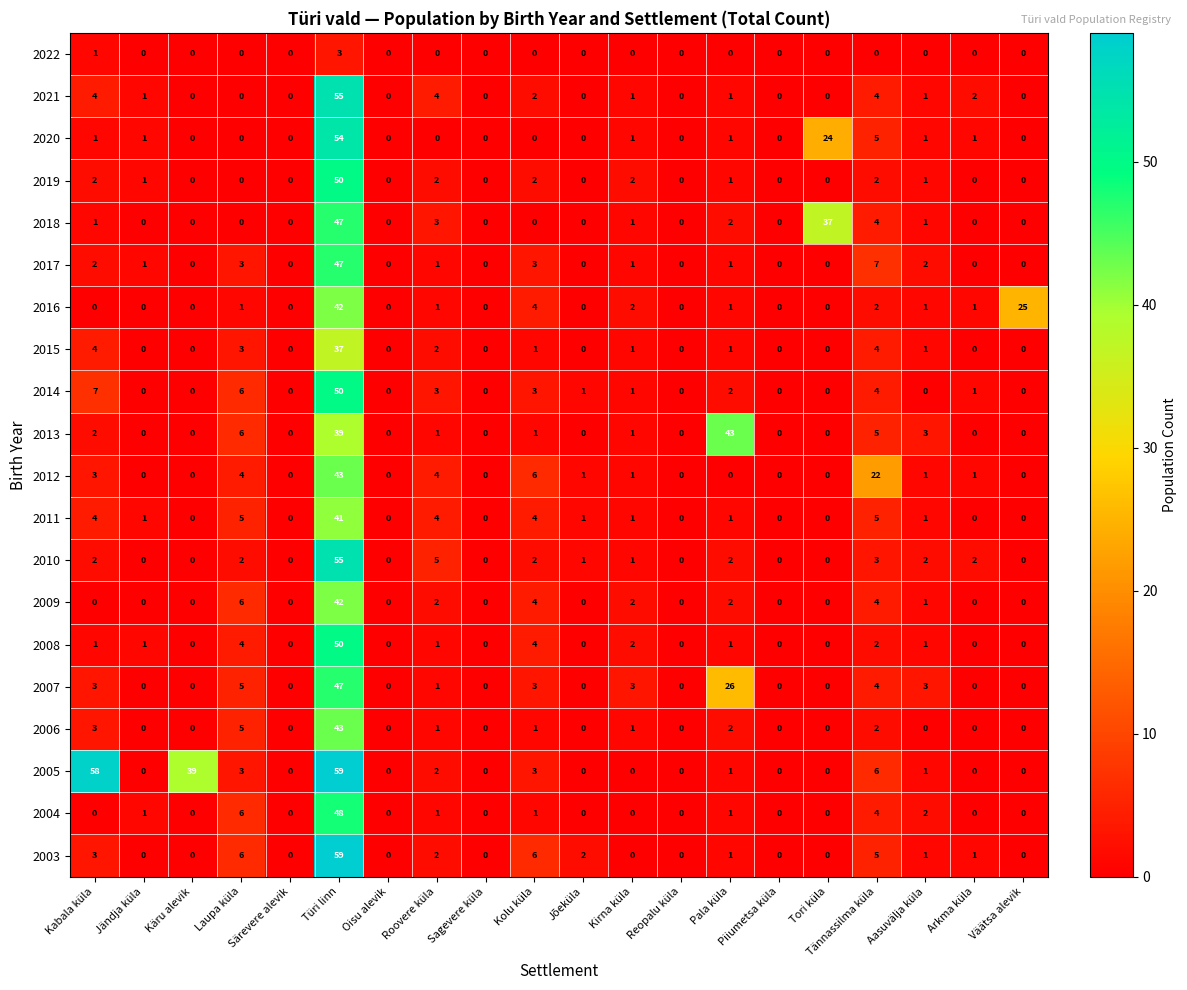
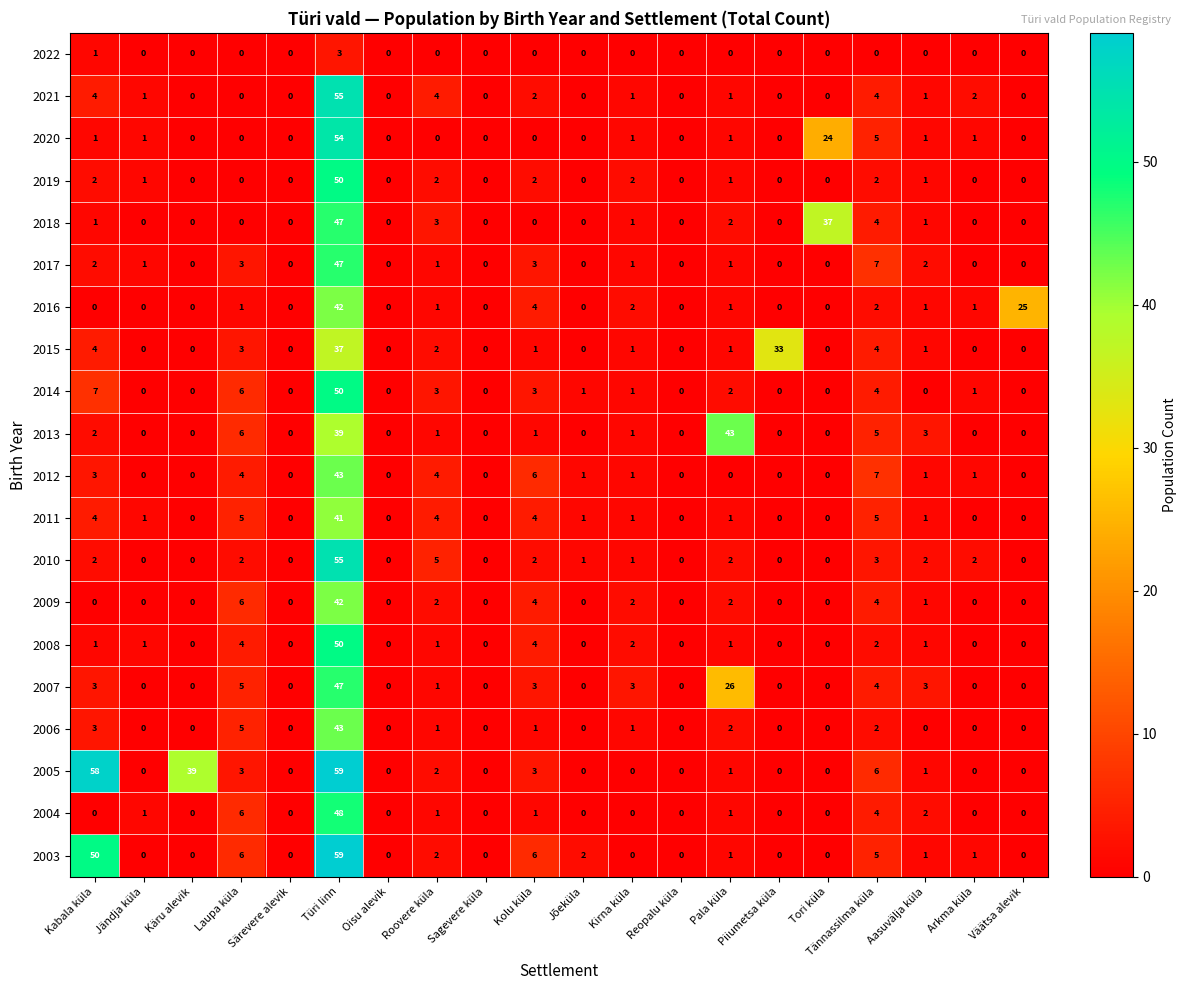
2015, Piiumetsa küla: 0 -> 33
2012, Tännassilma küla: 22 -> 7
2003, Kabala küla: 3 -> 50
